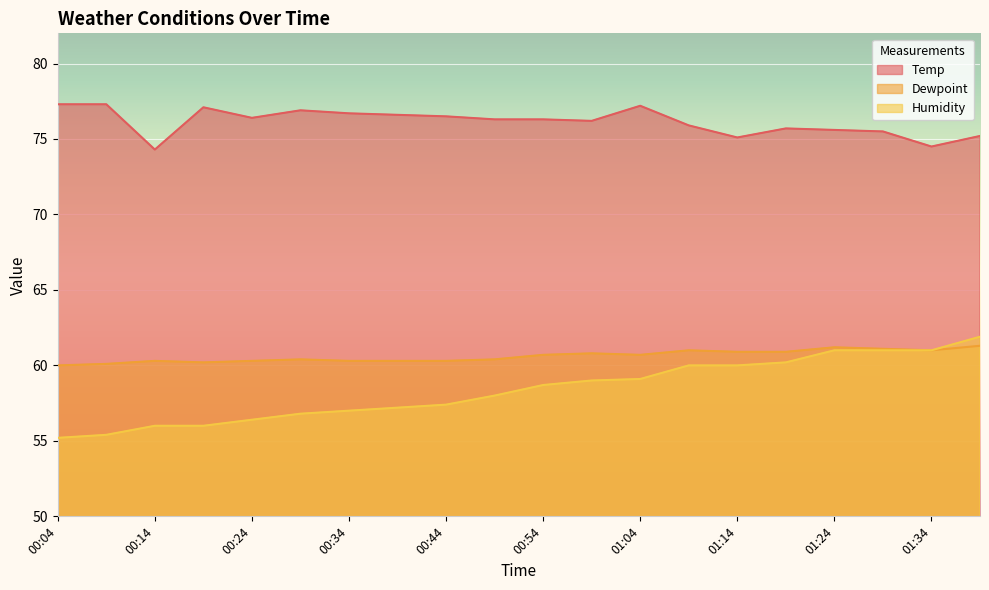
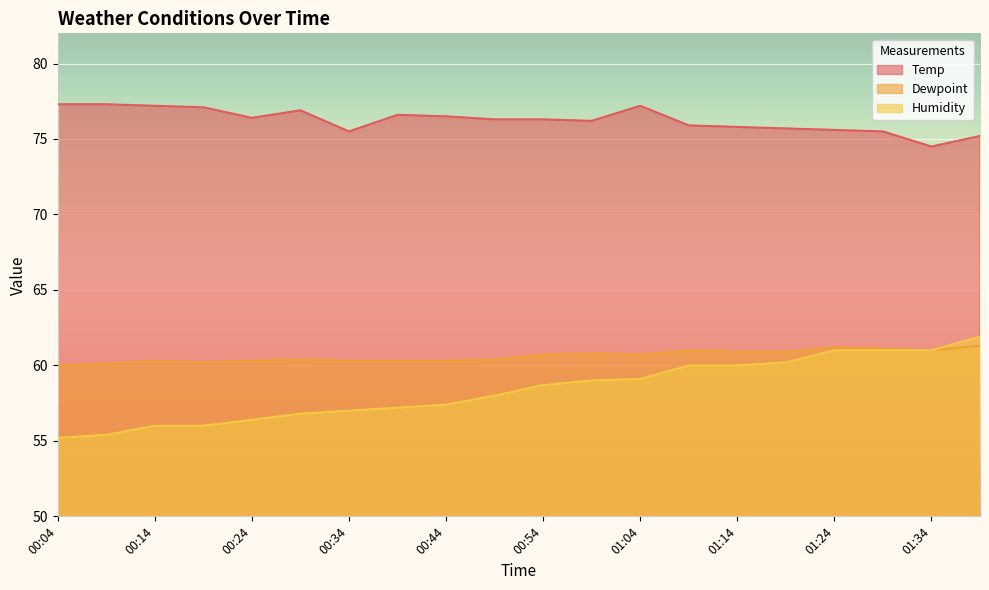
Temp, 00:14: 74.3 -> 77.2
Temp, 00:34: 76.7 -> 75.5
Temp, 01:14: 75.1 -> 75.8
